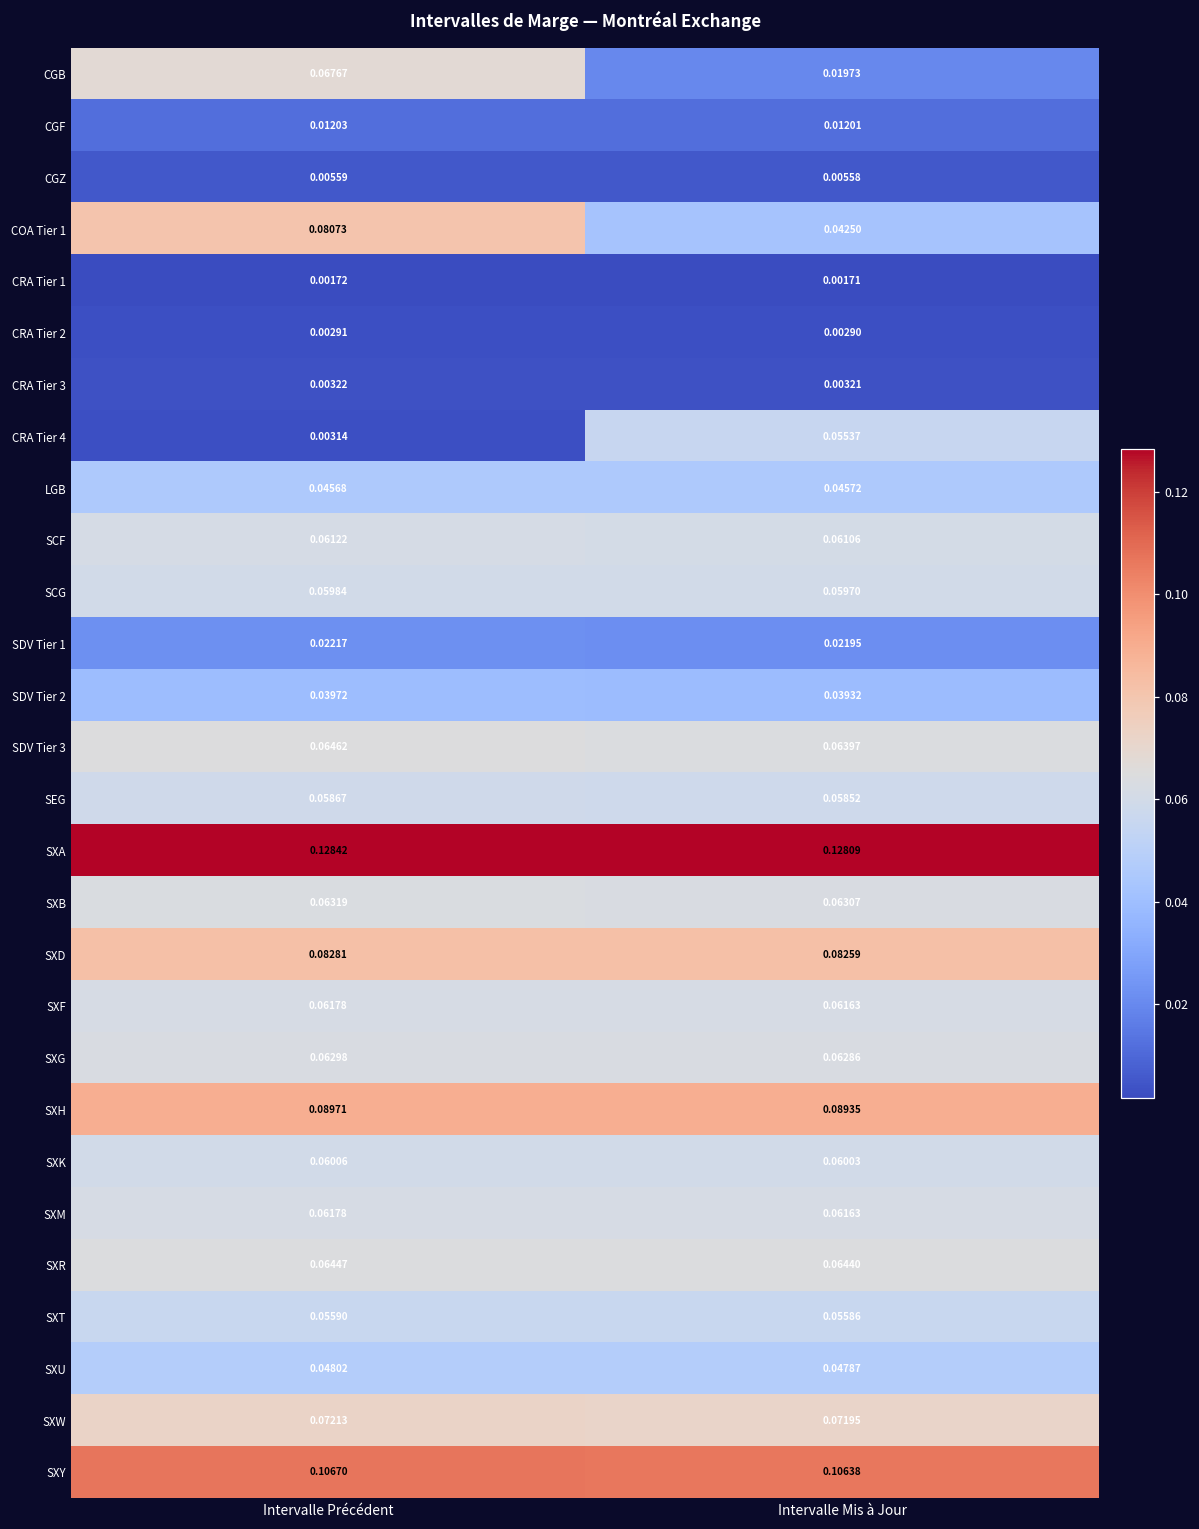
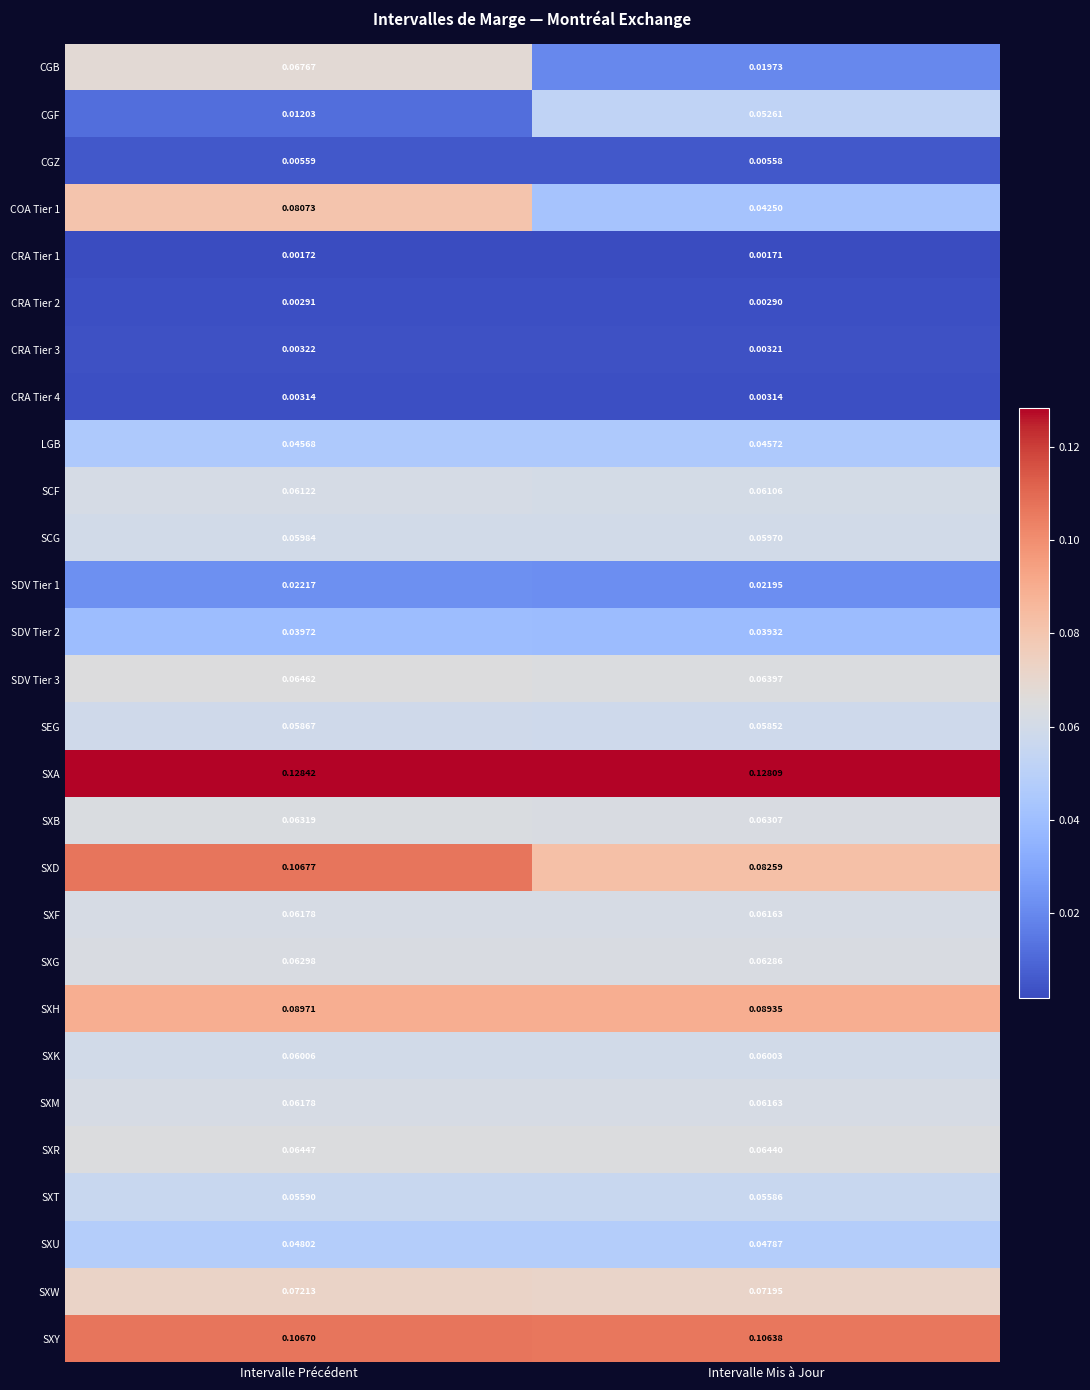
CGF, Intervalle Mis à Jour: 0.01201 -> 0.05261
CRA Tier 4, Intervalle Mis à Jour: 0.05537 -> 0.00314
SXD, Intervalle Précédent: 0.08281 -> 0.10677
